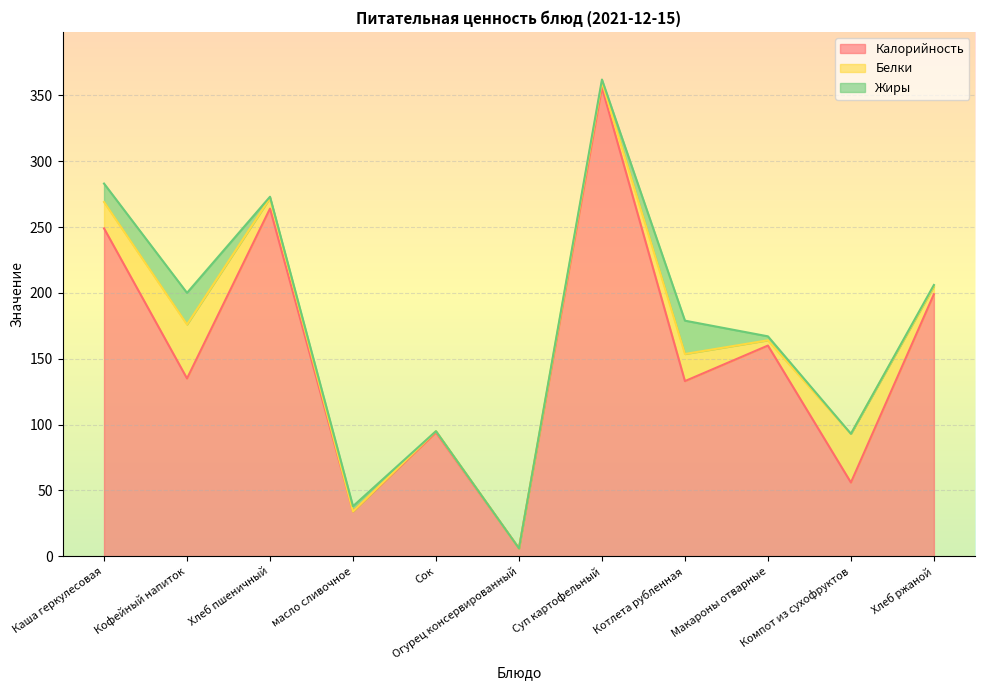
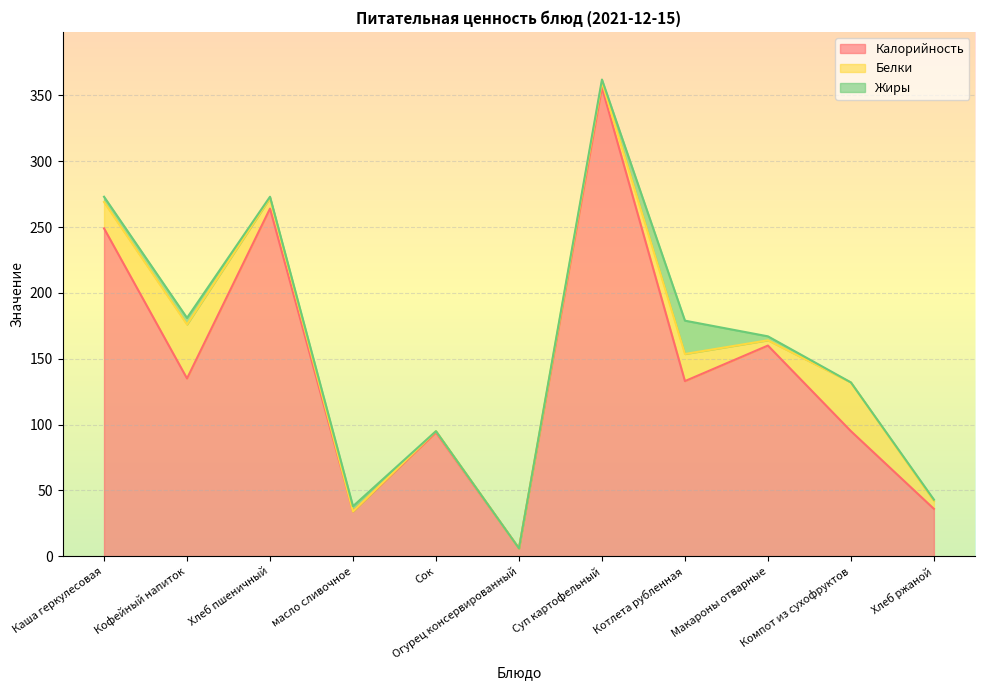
Жиры, Каша геркулесовая: 14 -> 4
Жиры, Кофейный напиток: 24 -> 5
Калорийность, Компот из сухофруктов: 56 -> 95
Калорийность, Хлеб ржаной: 199 -> 36
